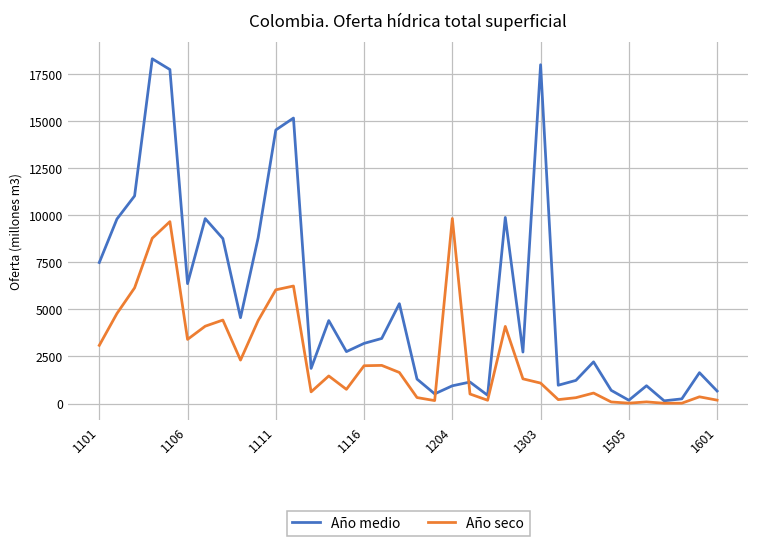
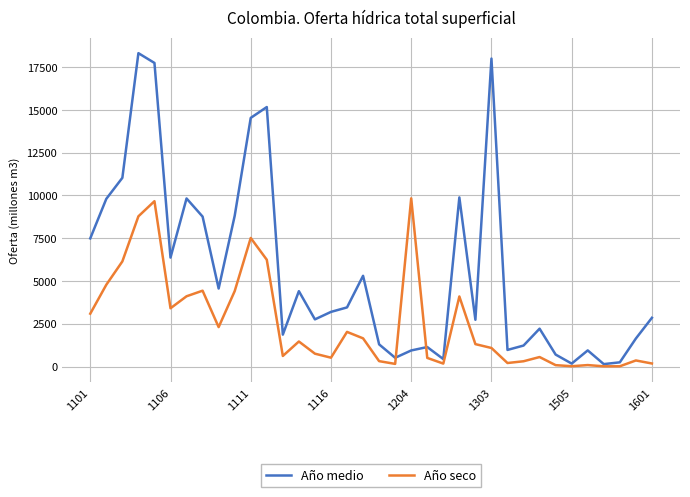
Año seco, 1111: 6000 -> 7500
Año seco, 1116: 2000 -> 500
Año medio, 1601: 700 -> 2800
